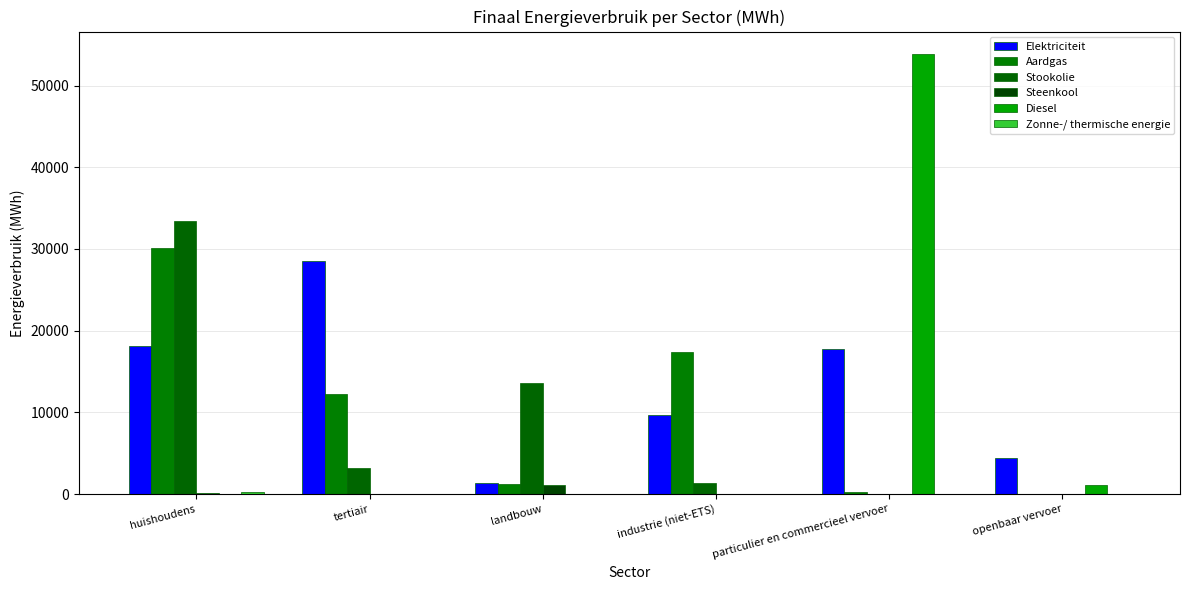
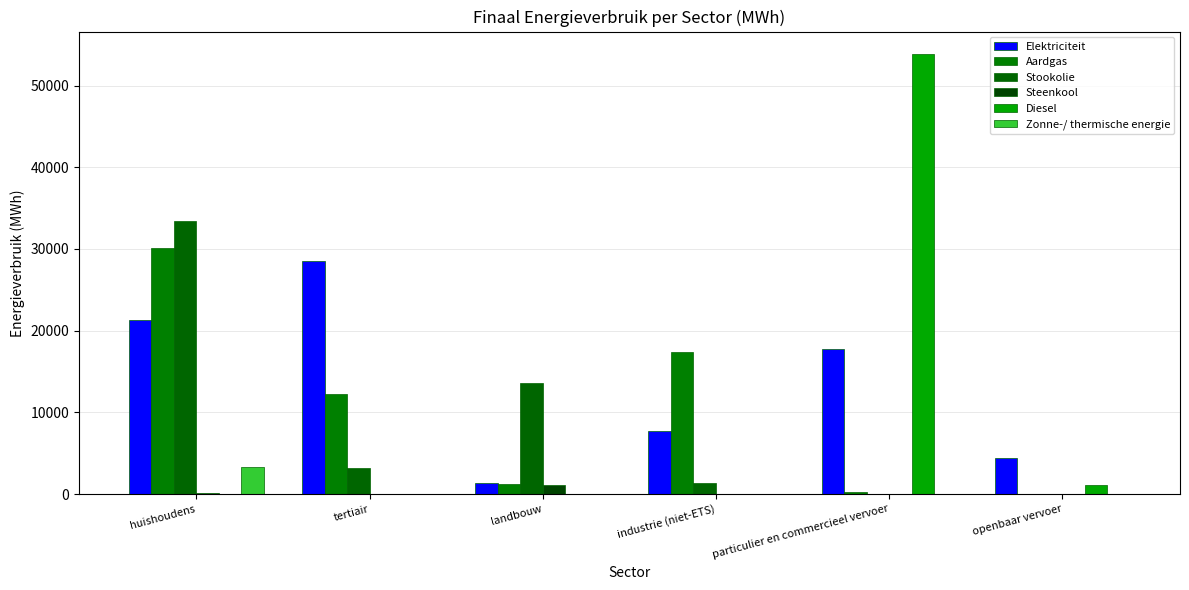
Elektriciteit, huishoudens: 18000 -> 21000
Zonne-/ thermische energie, huishoudens: 0 -> 3000
Elektriciteit, industrie (niet-ETS): 10000 -> 8000
